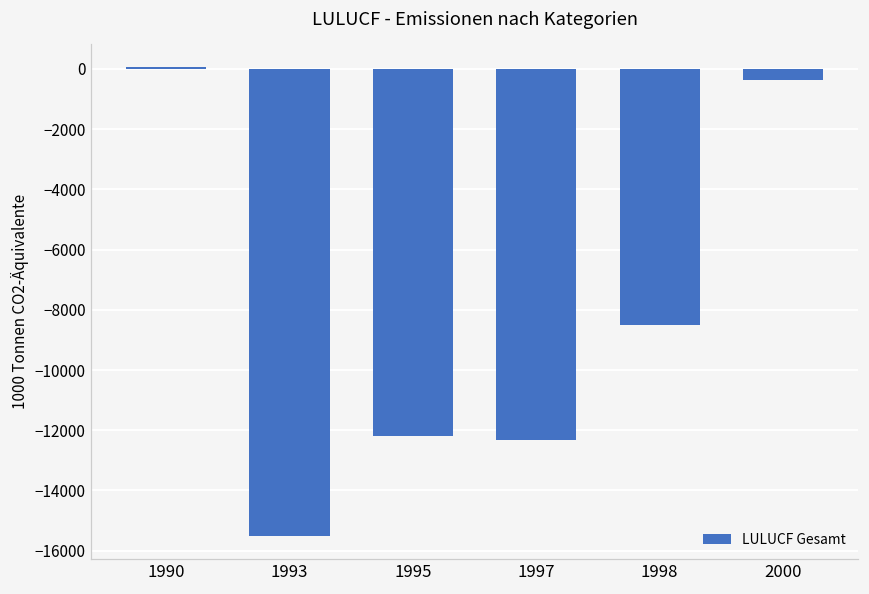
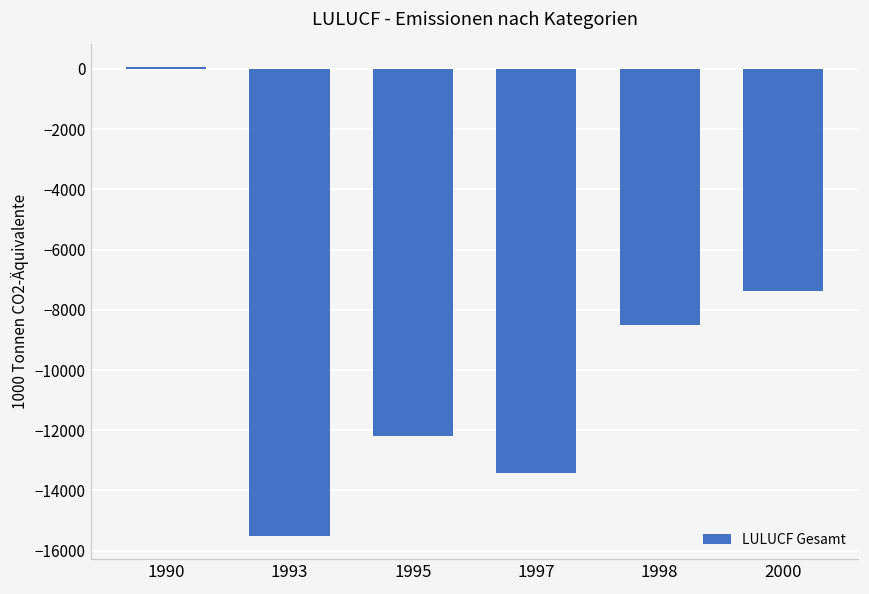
1997: -12300 -> -13400
2000: -400 -> -7400
